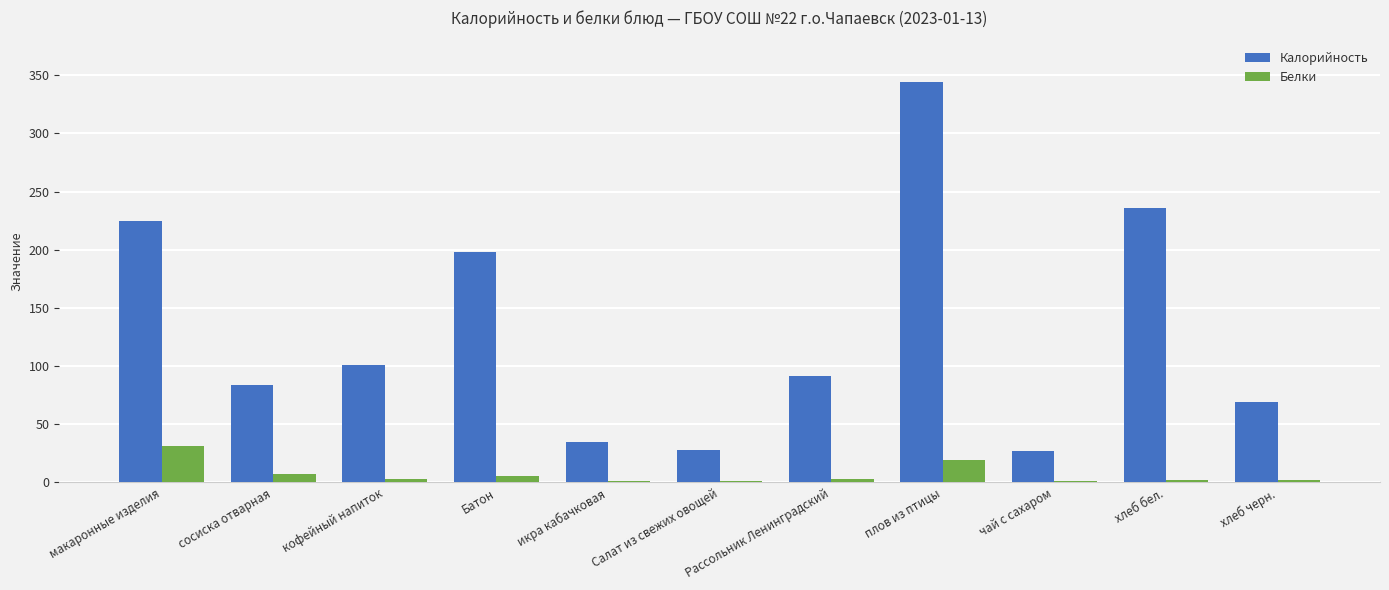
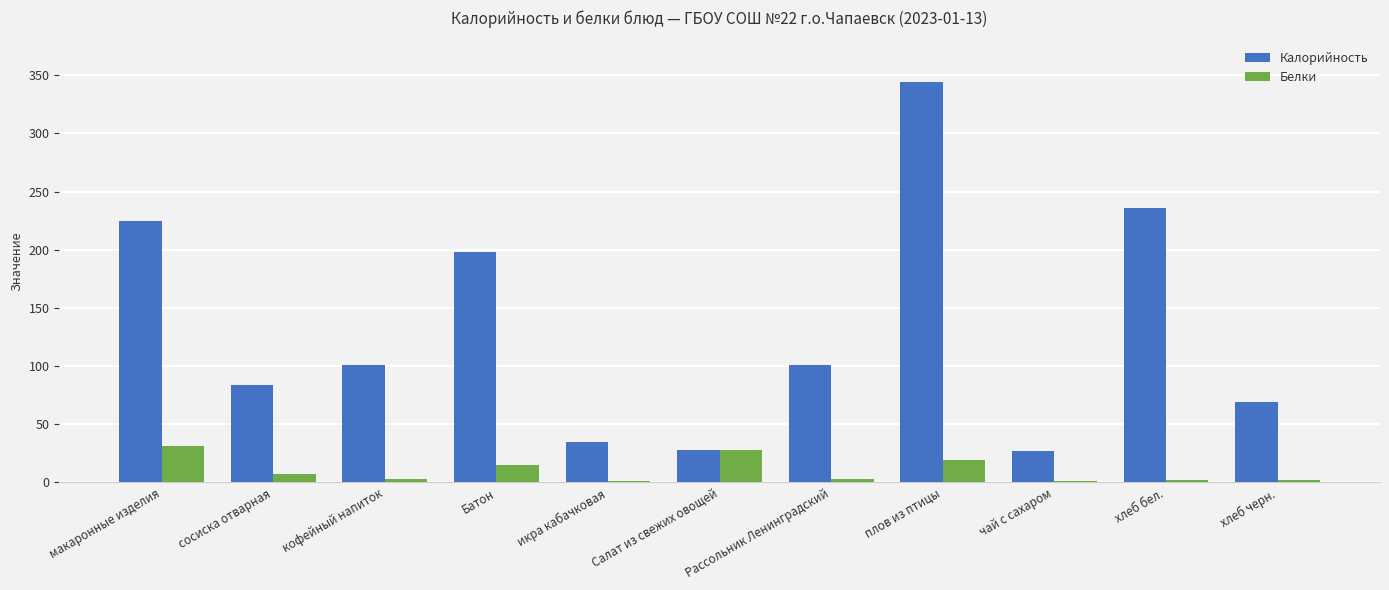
Белки, Батон: 6 -> 15
Белки, Салат из свежих овощей: 1 -> 28
Калорийность, Рассольник Ленинградский: 92 -> 101
